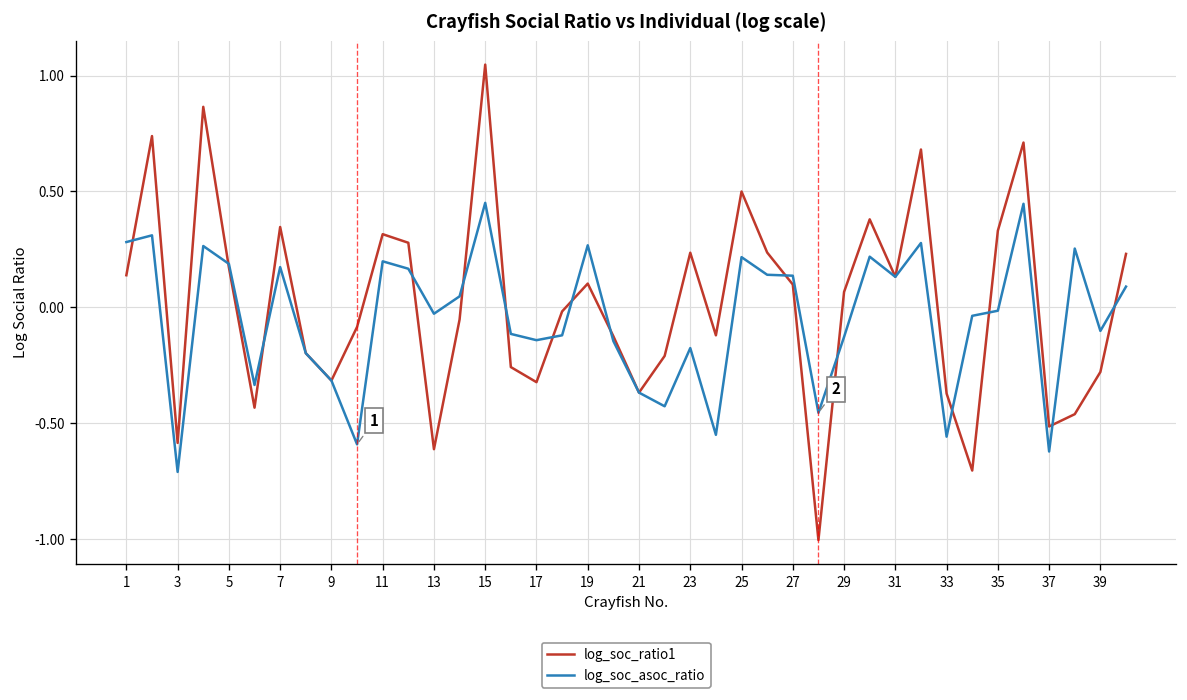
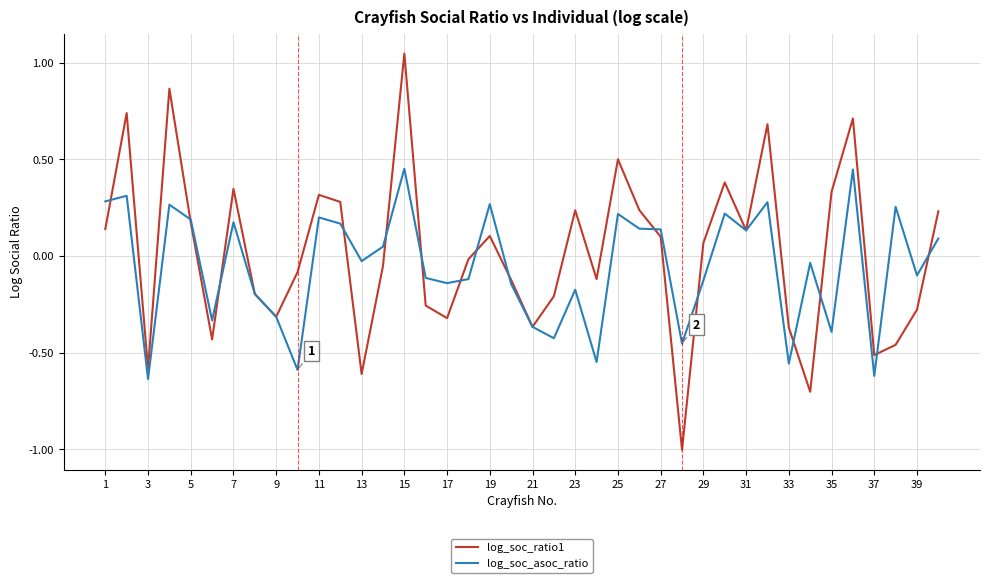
log_soc_asoc_ratio, 3: -0.71 -> -0.64
log_soc_asoc_ratio, 35: -0.01 -> -0.39
